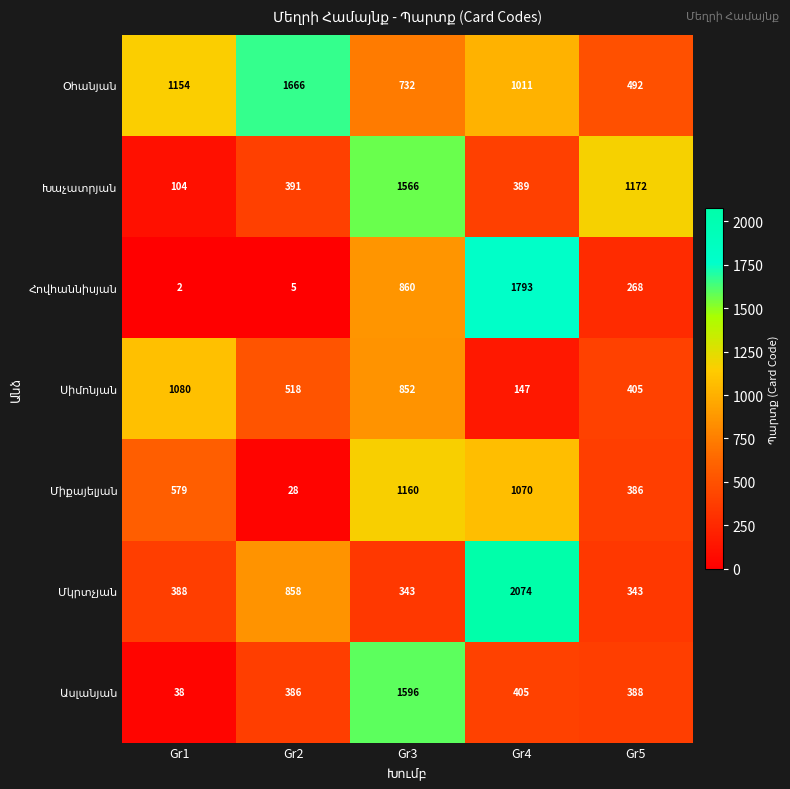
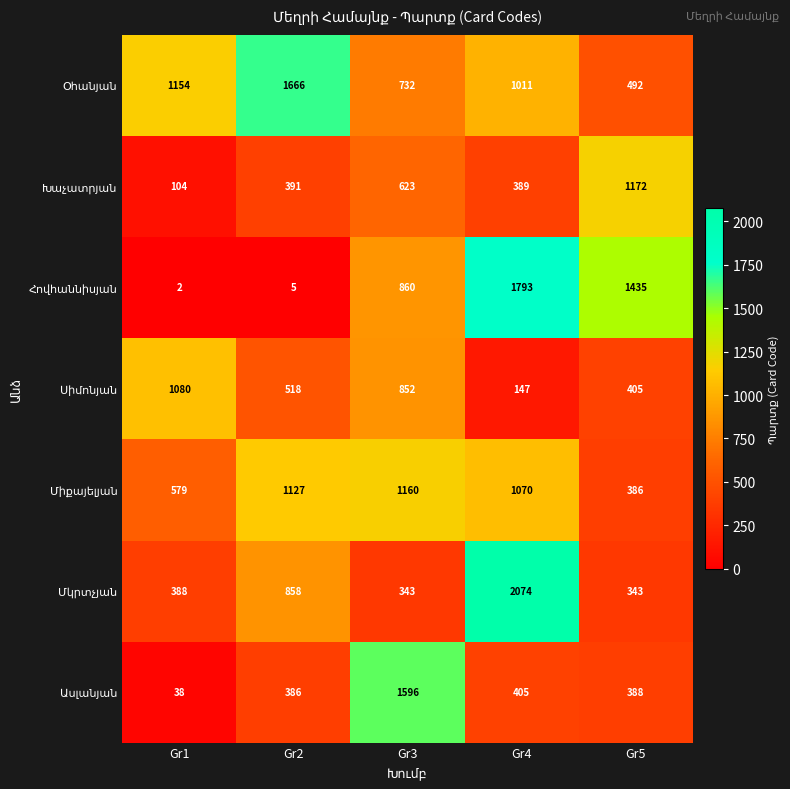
Խաչատրյան, Gr3: 1566 -> 623
Հովհաննիսյան, Gr5: 268 -> 1435
Միքայելյան, Gr2: 28 -> 1127
